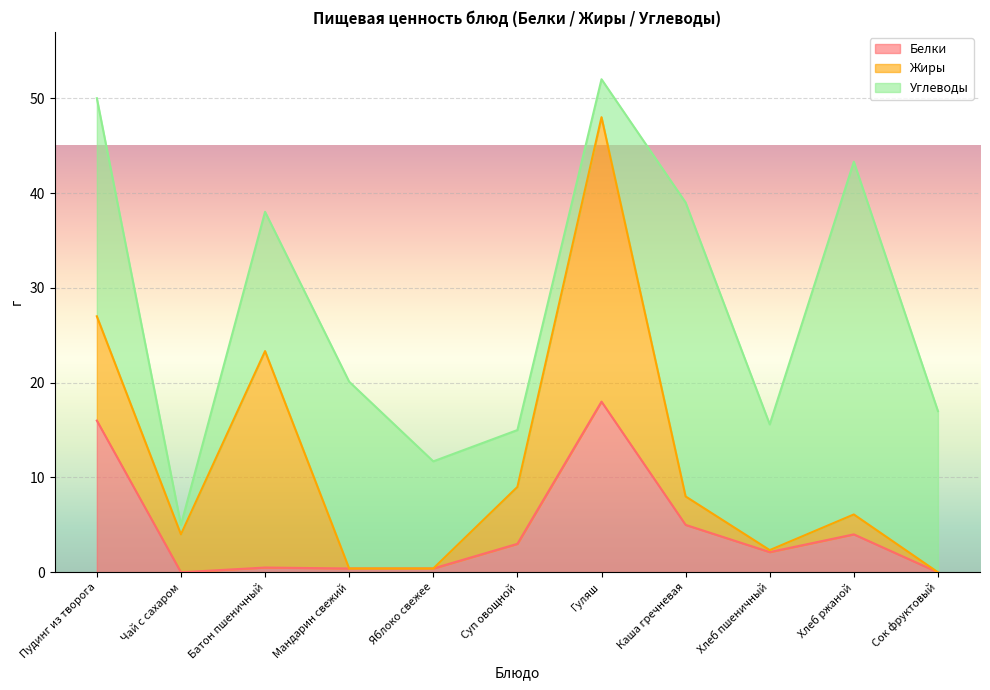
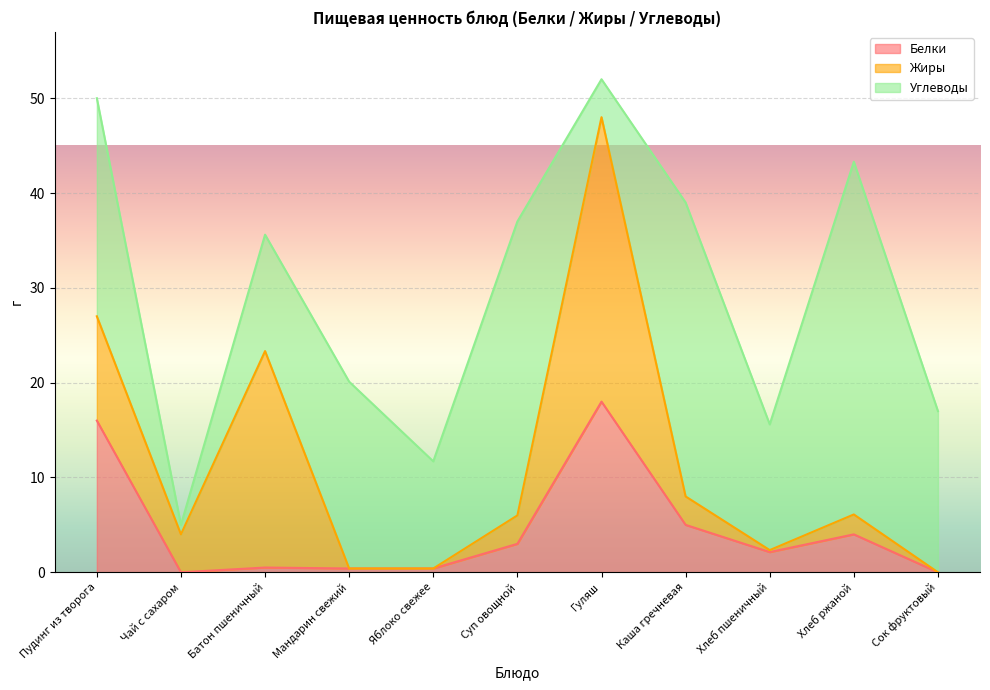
Углеводы, Батон пшеничный: 15 -> 12
Жиры, Суп овощной: 6 -> 3
Углеводы, Суп овощной: 6 -> 31
